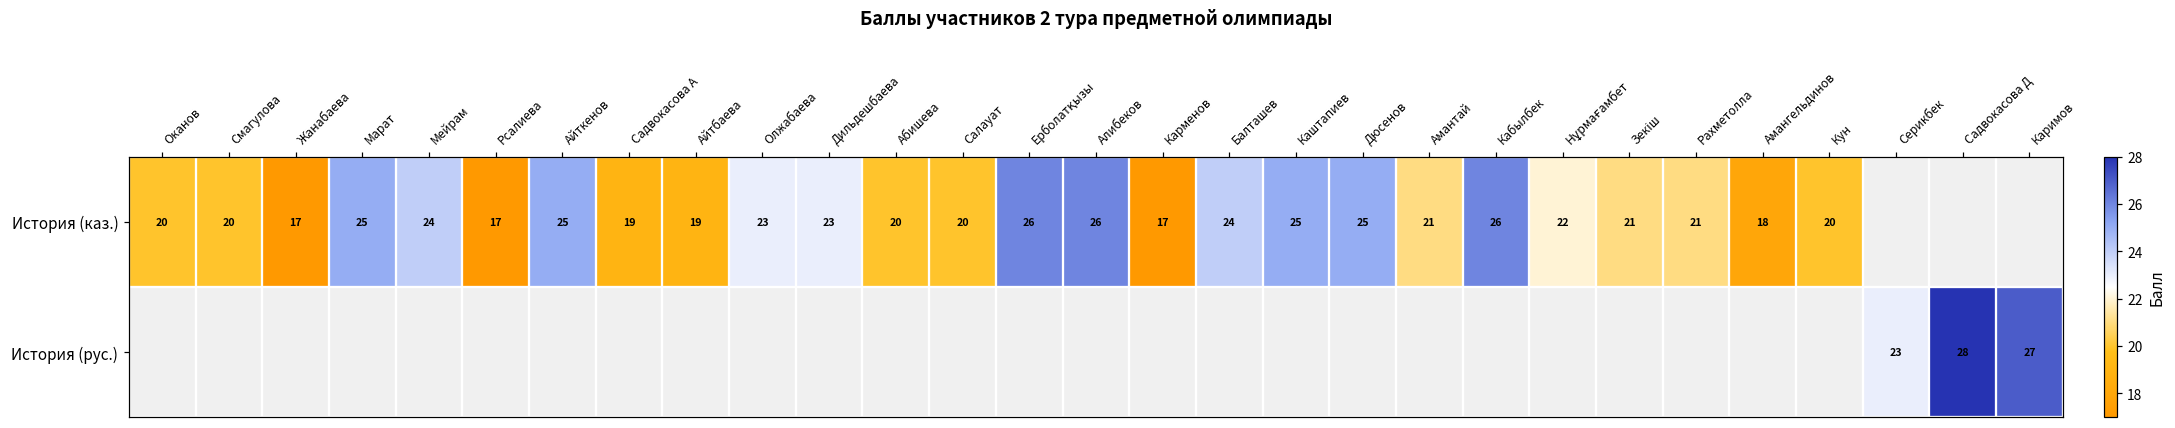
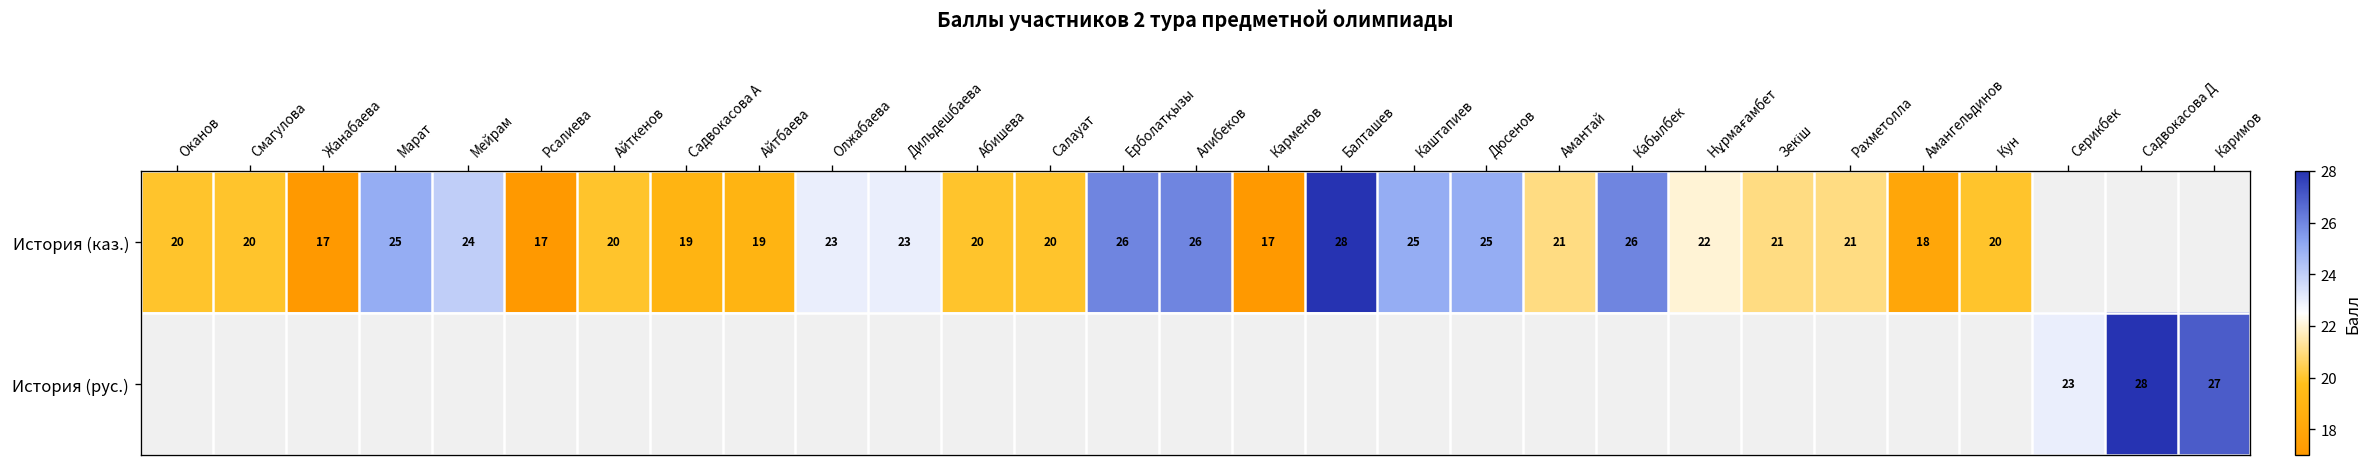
История (каз.), Айткенов: 25 -> 20
История (каз.), Балташев: 24 -> 28
